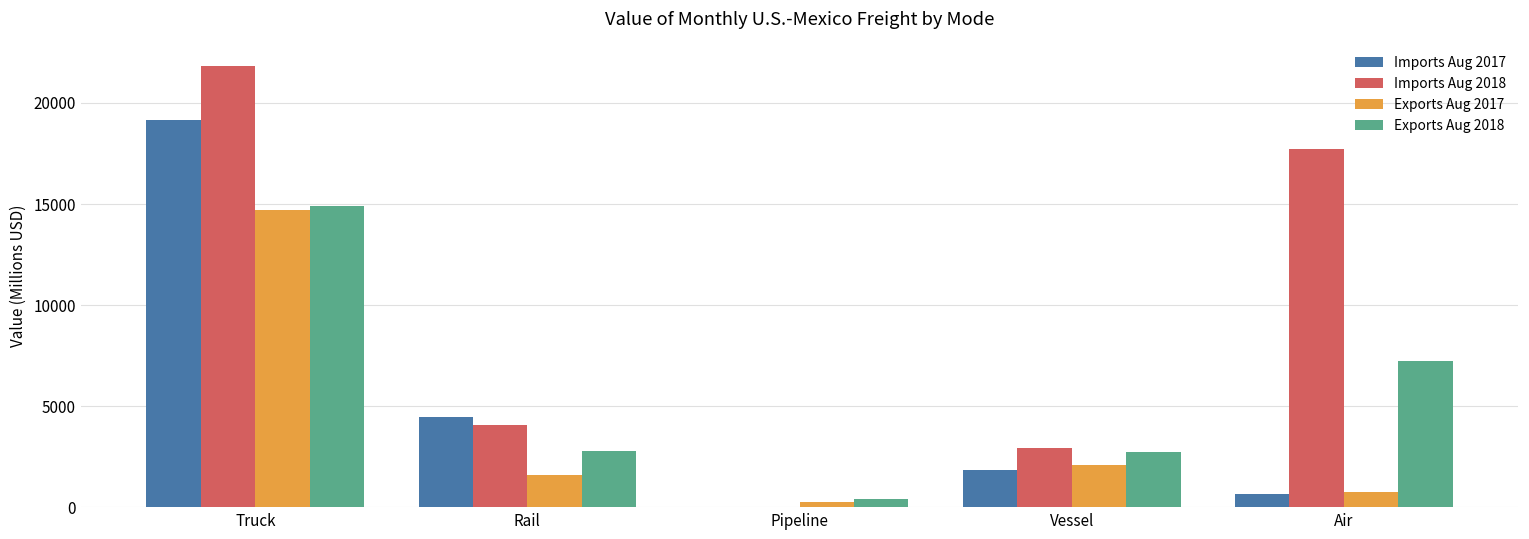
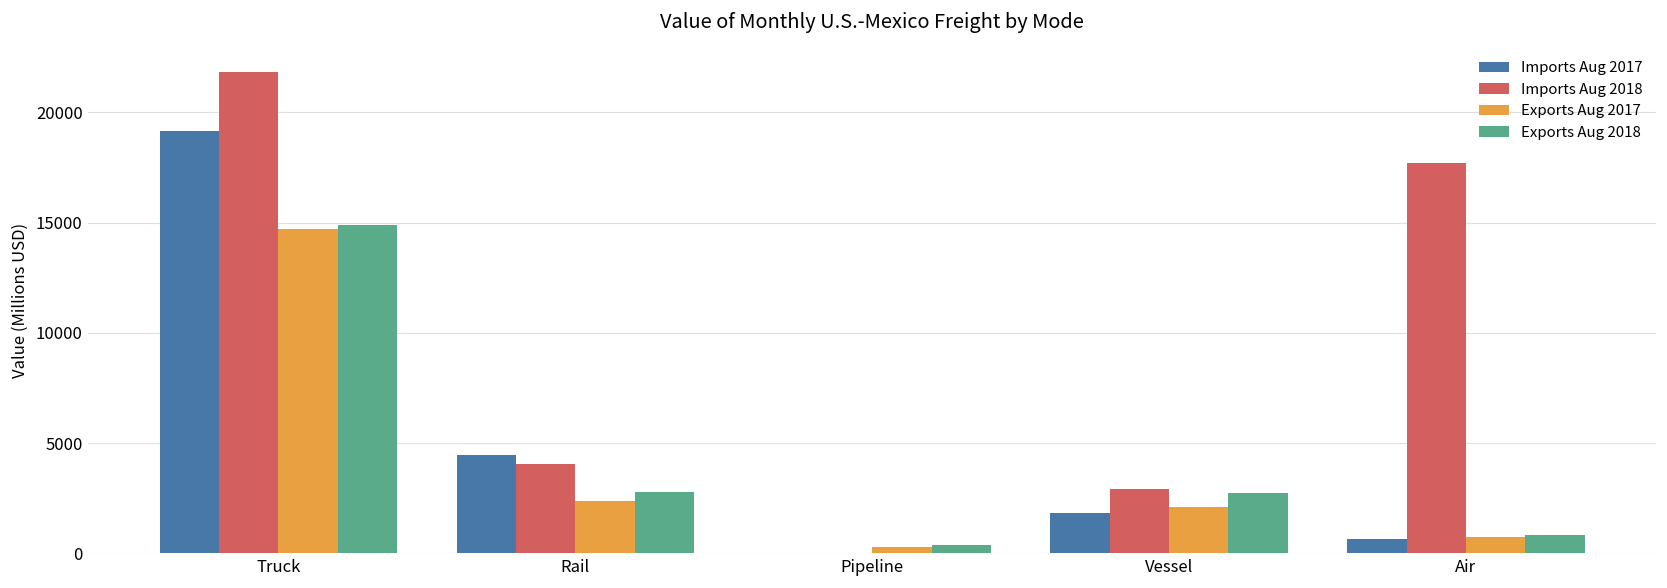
Exports Aug 2017, Rail: 1600 -> 2400
Exports Aug 2018, Air: 7200 -> 800
